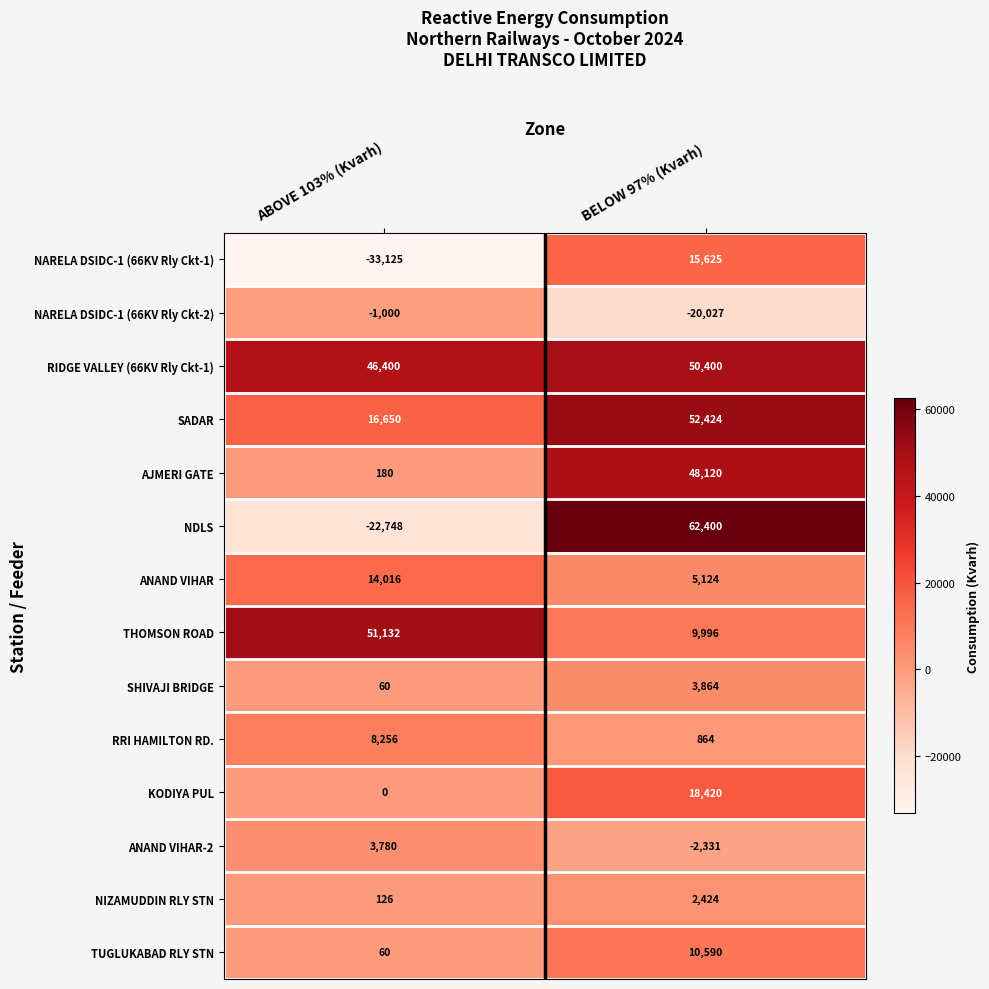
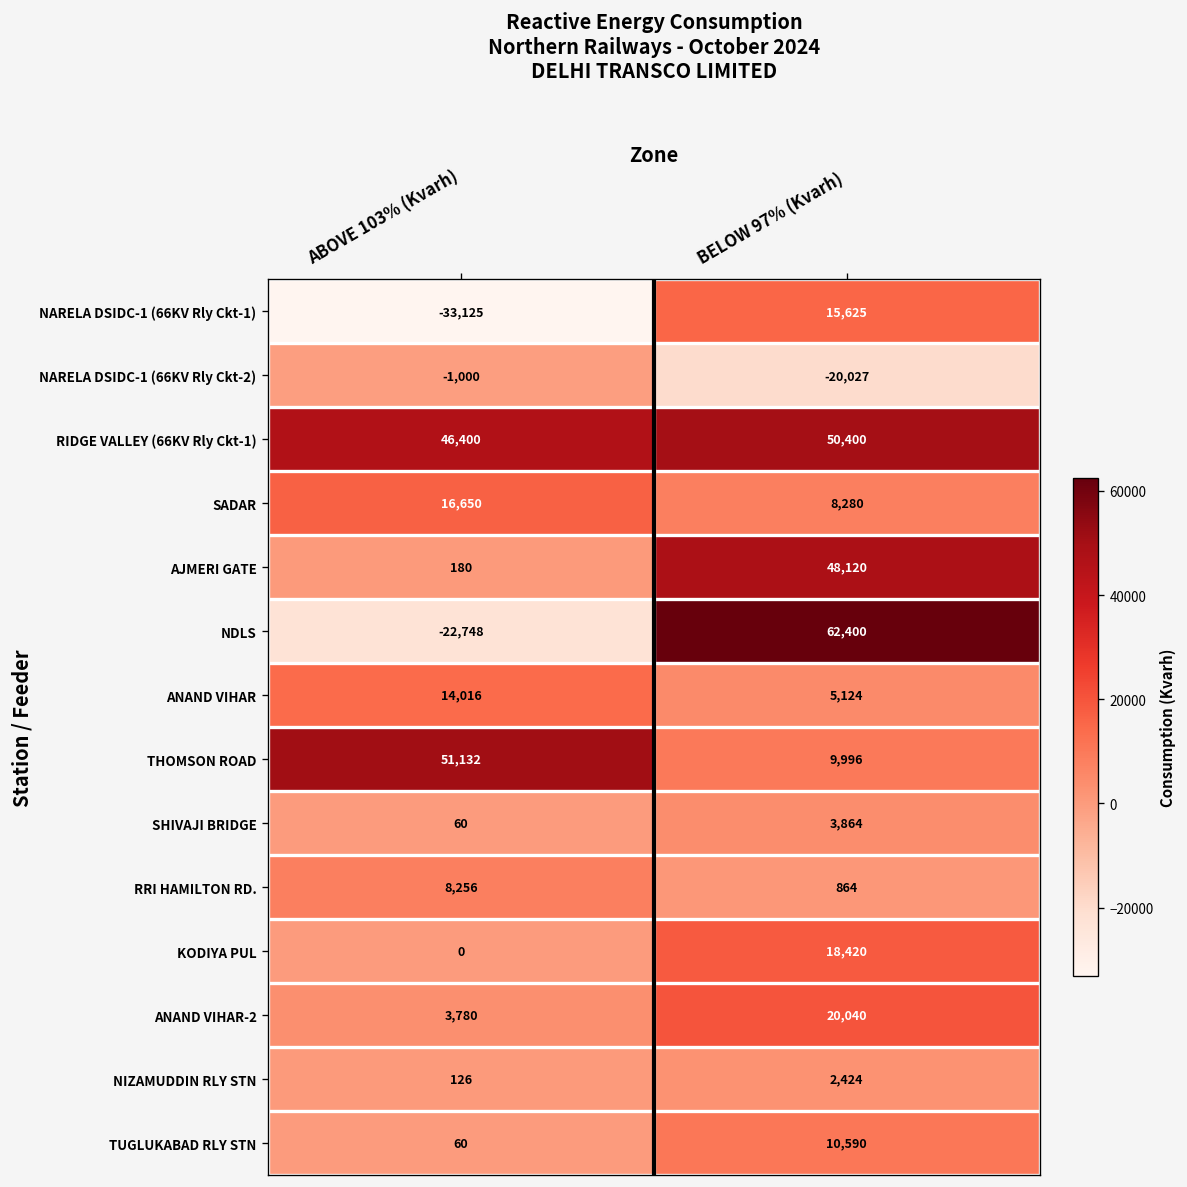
SADAR, BELOW 97% (Kvarh): 52,424 -> 8,280
ANAND VIHAR-2, BELOW 97% (Kvarh): -2,331 -> 20,040
